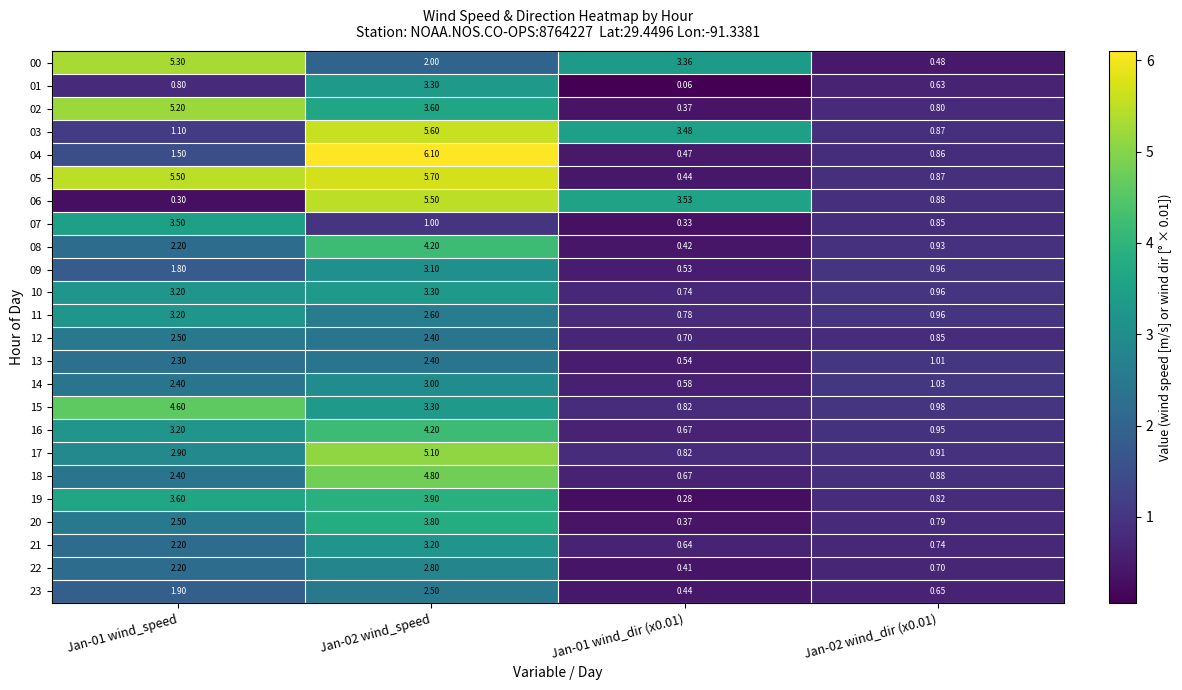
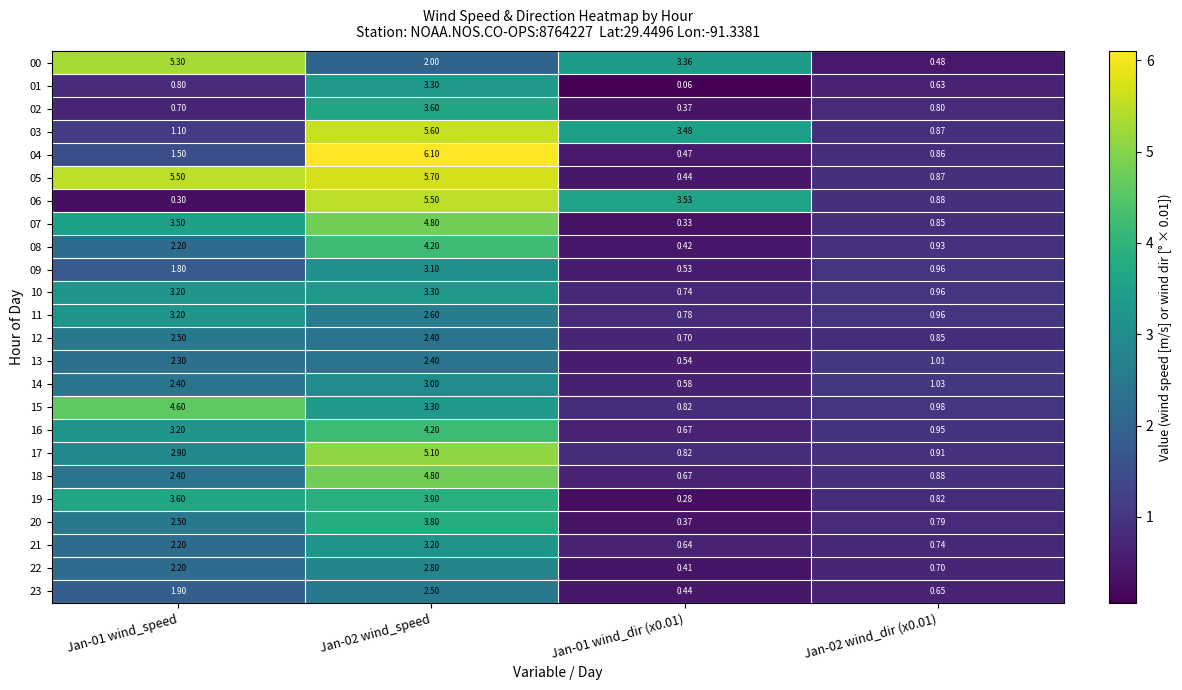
02, Jan-01 wind_speed: 5.20 -> 0.70
07, Jan-02 wind_speed: 1.00 -> 4.80
